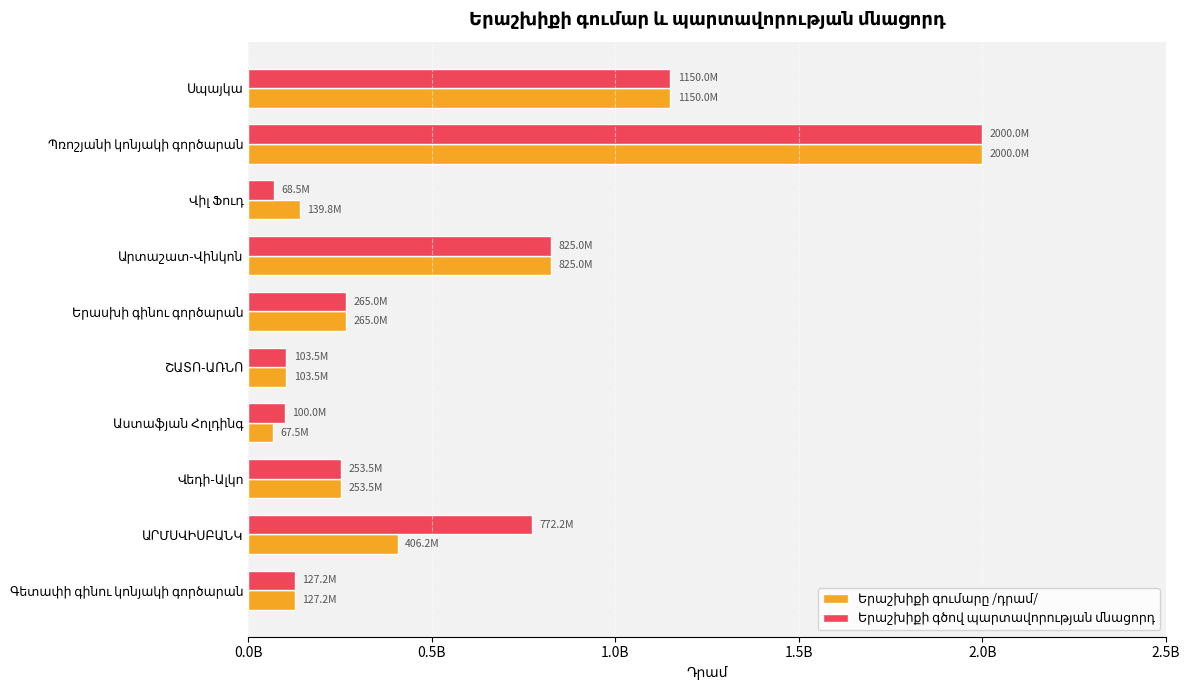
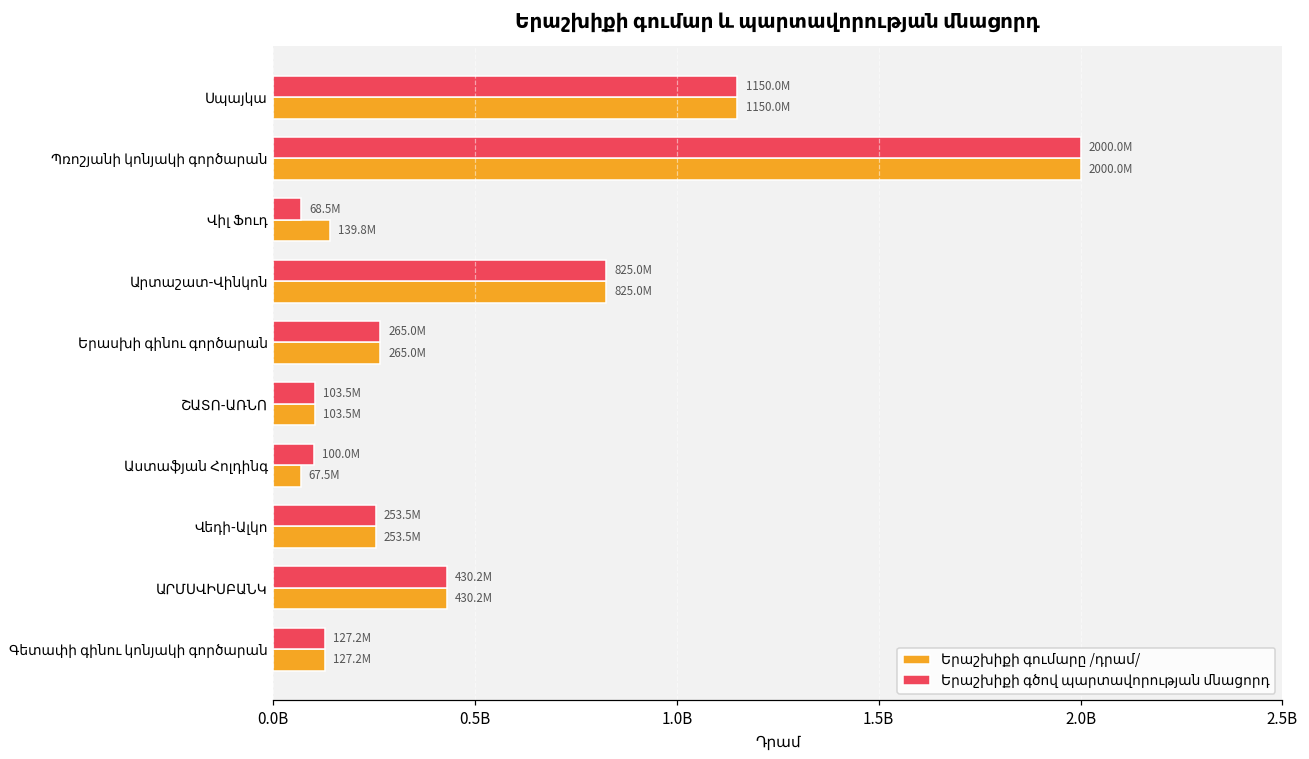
Երաշխիքի գծով պարտավորության մնացորդ, ԱՐՄՍՎԻՍԲԱՆԿ: 772.2M -> 430.2M
Երաշխիքի գումարը /դրամ/, ԱՐՄՍՎԻՍԲԱՆԿ: 406.2M -> 430.2M
